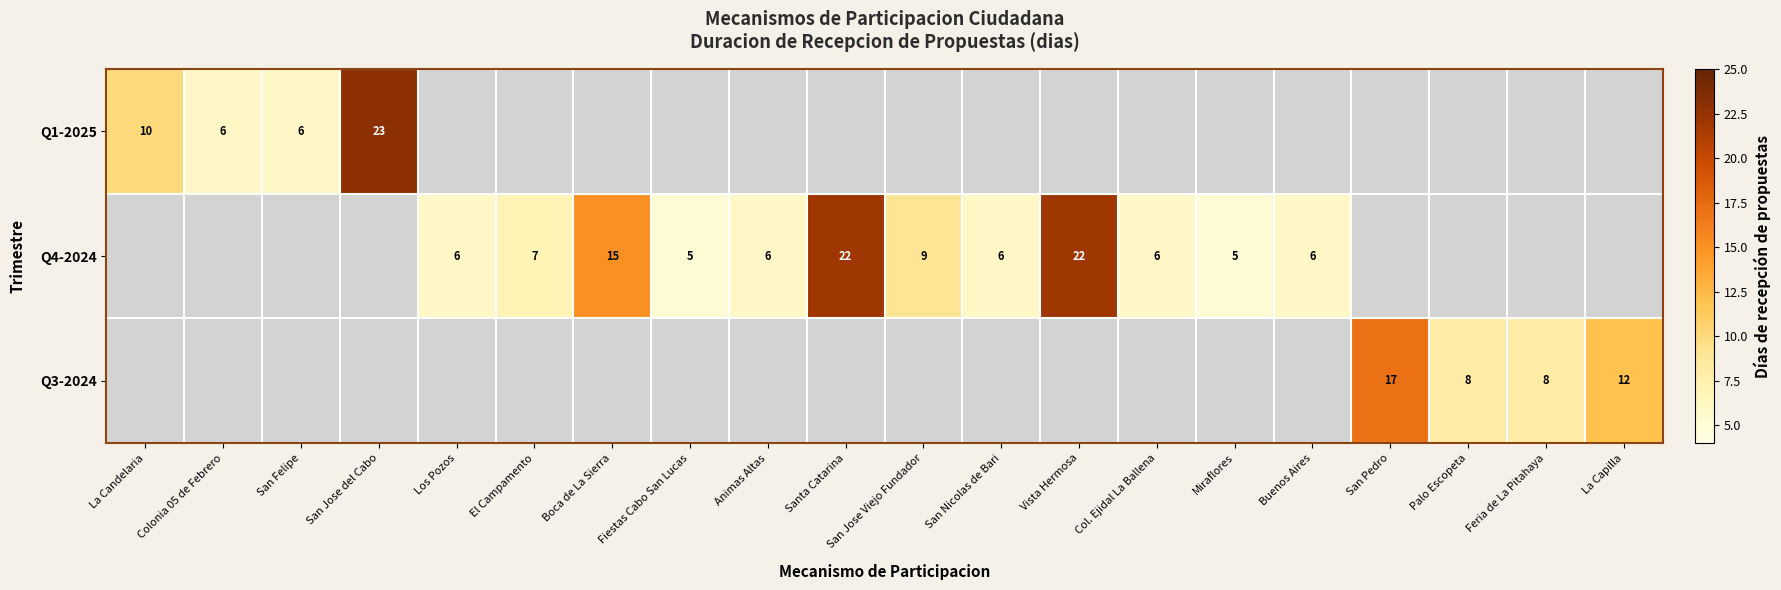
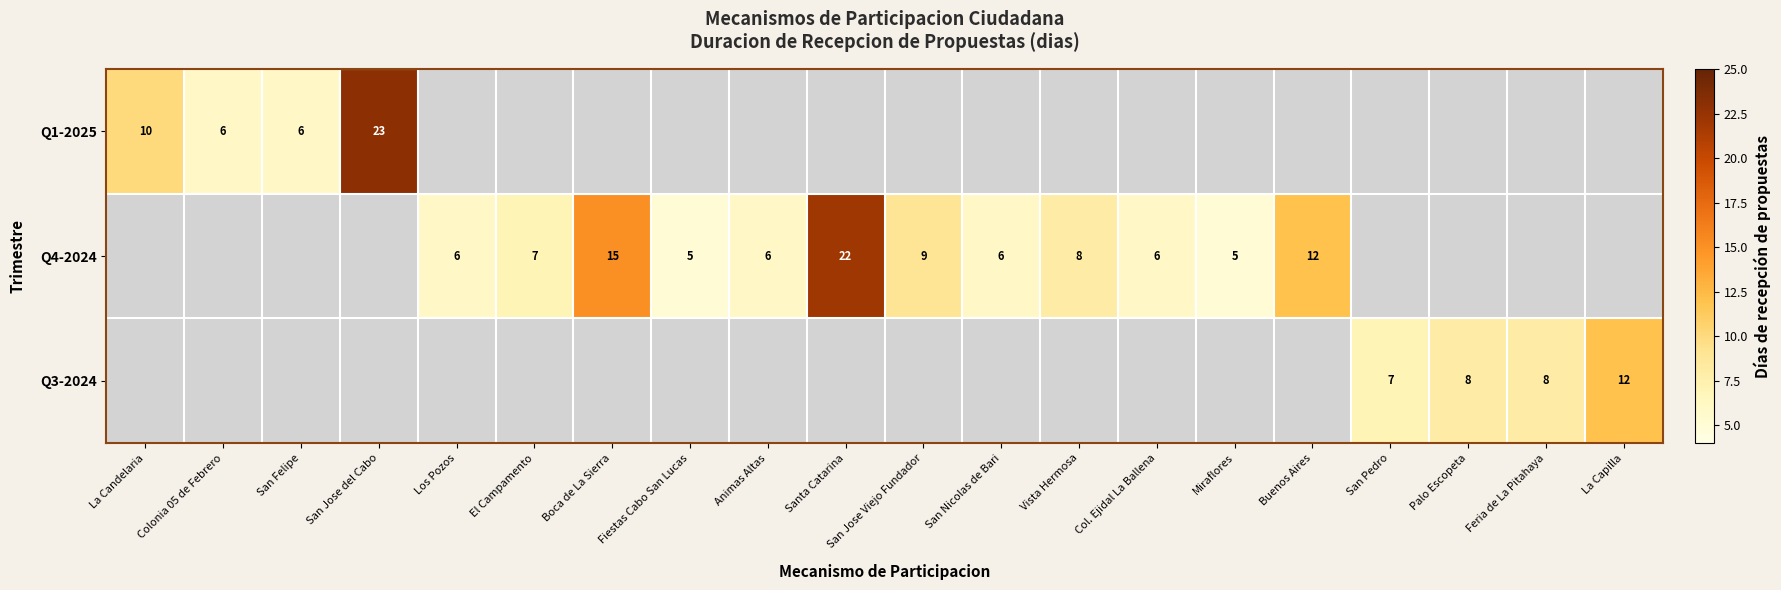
Q4-2024, Vista Hermosa: 22 -> 8
Q4-2024, Buenos Aires: 6 -> 12
Q3-2024, San Pedro: 17 -> 7
